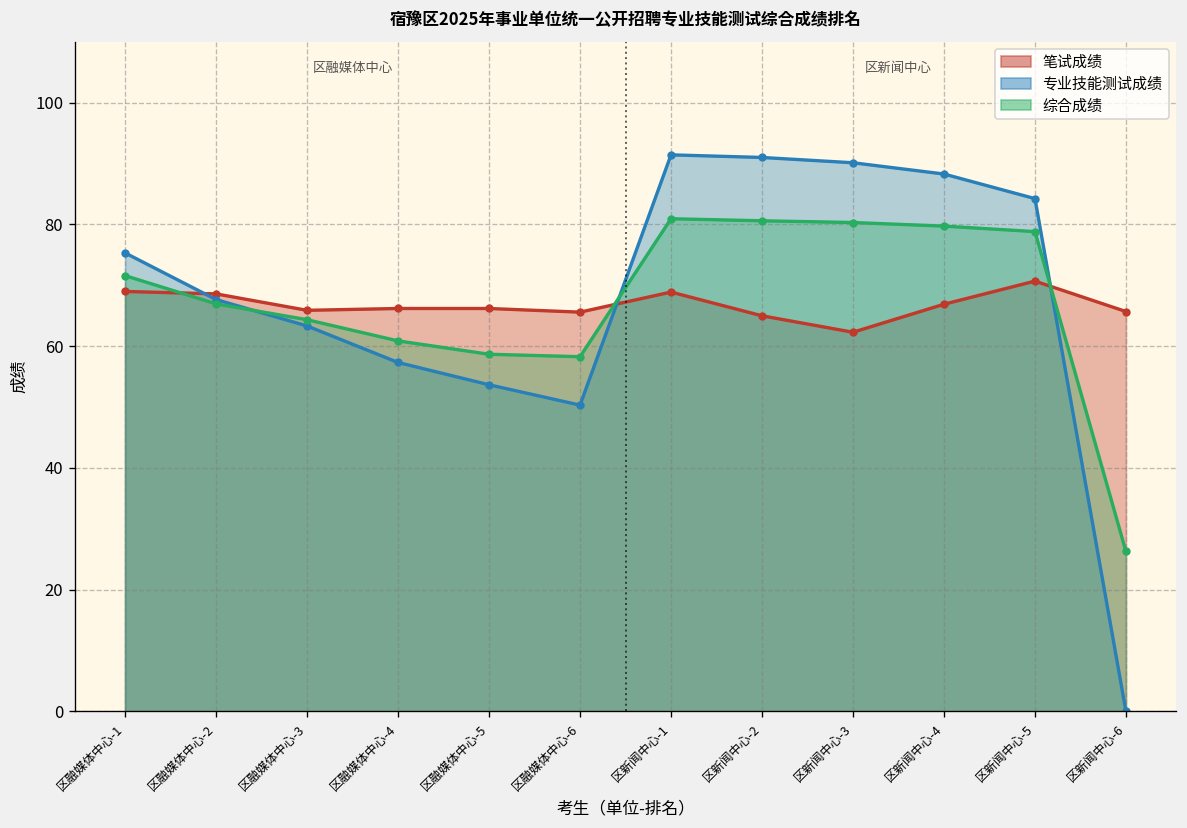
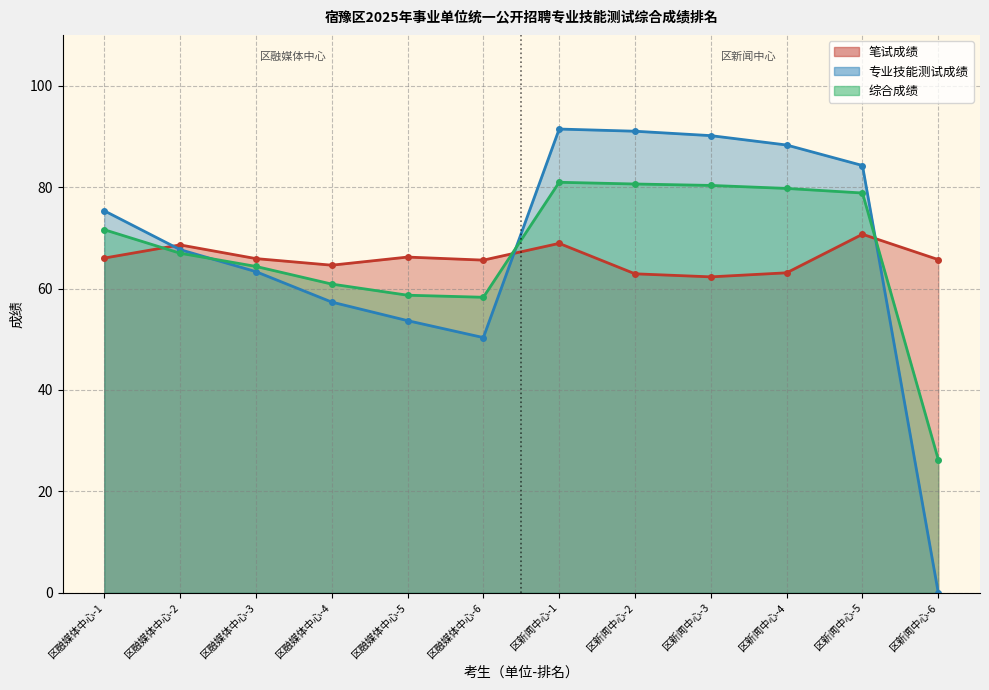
笔试成绩, 区融媒体中心-1: 69 -> 66
笔试成绩, 区融媒体中心-4: 66 -> 65
笔试成绩, 区新闻中心-2: 65 -> 63
笔试成绩, 区新闻中心-4: 67 -> 63
